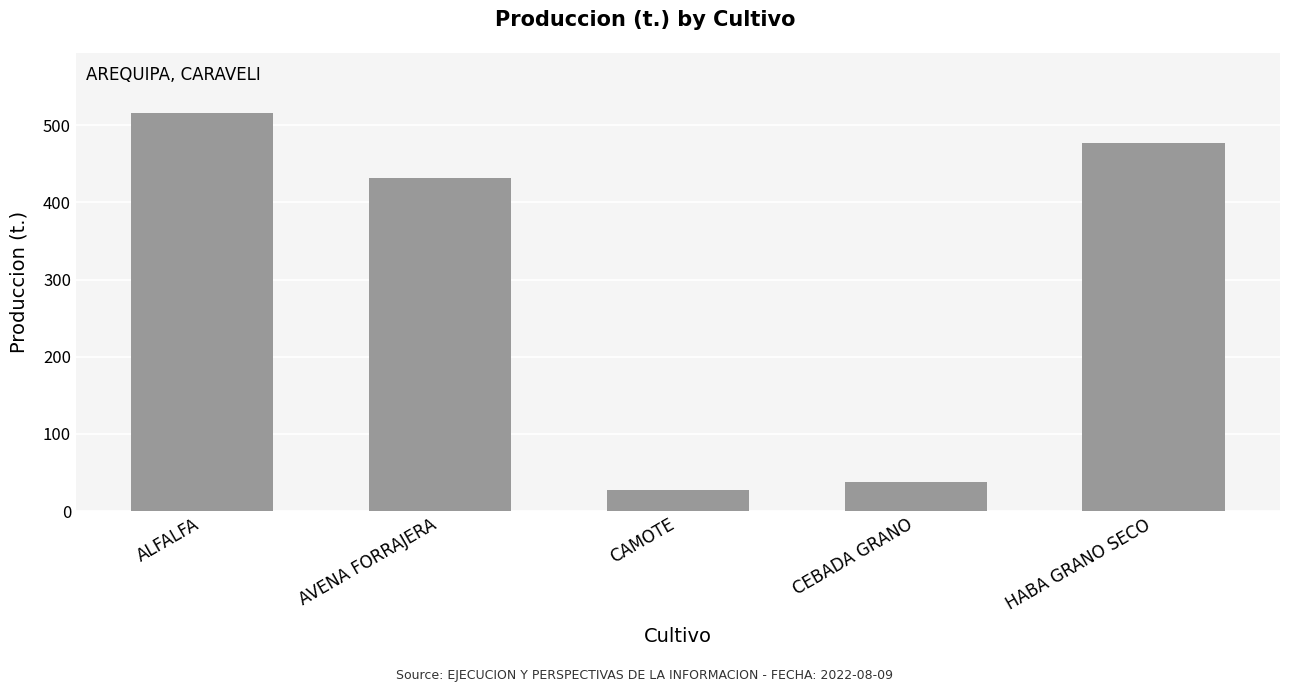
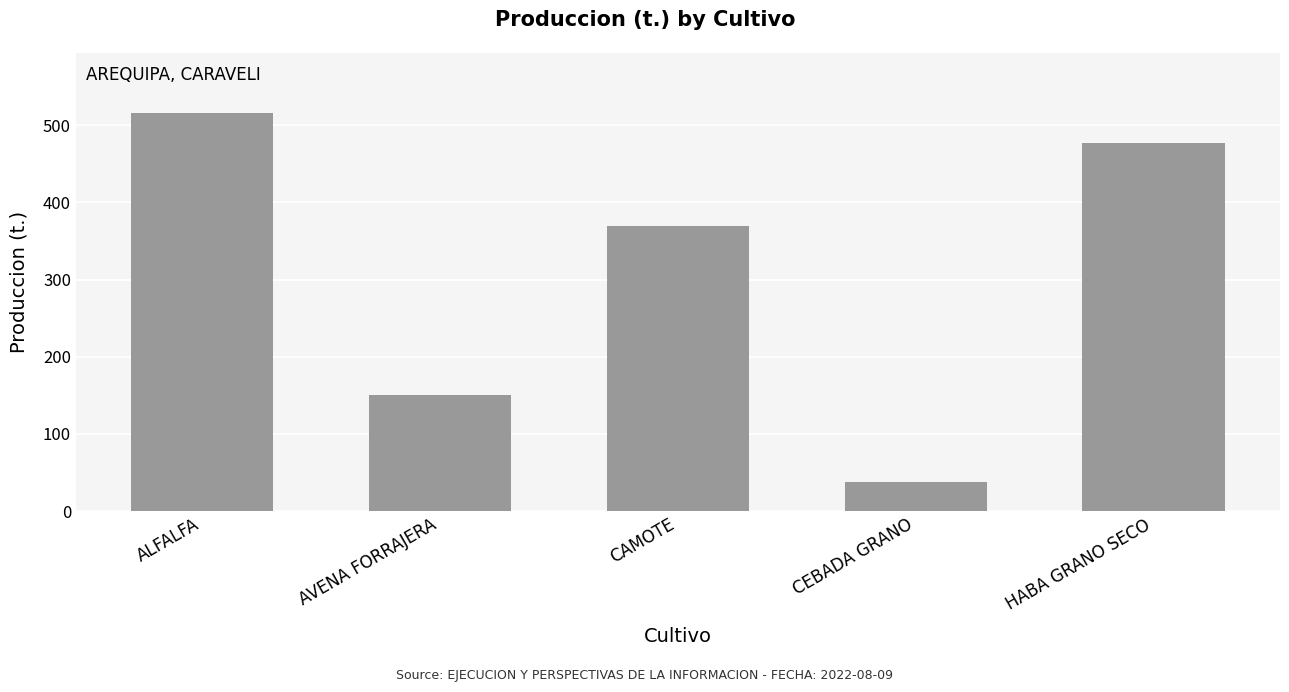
AVENA FORRAJERA: 430 -> 150
CAMOTE: 30 -> 370
